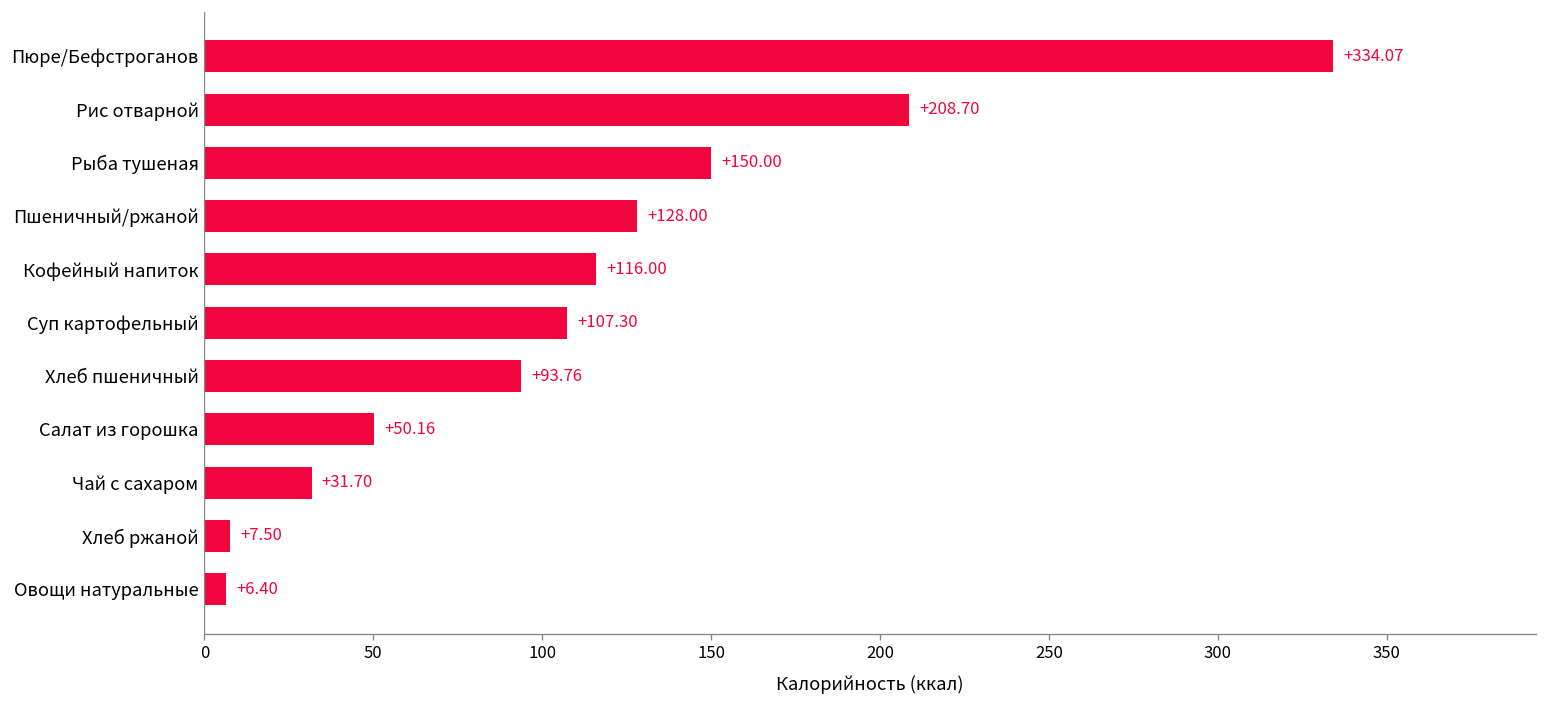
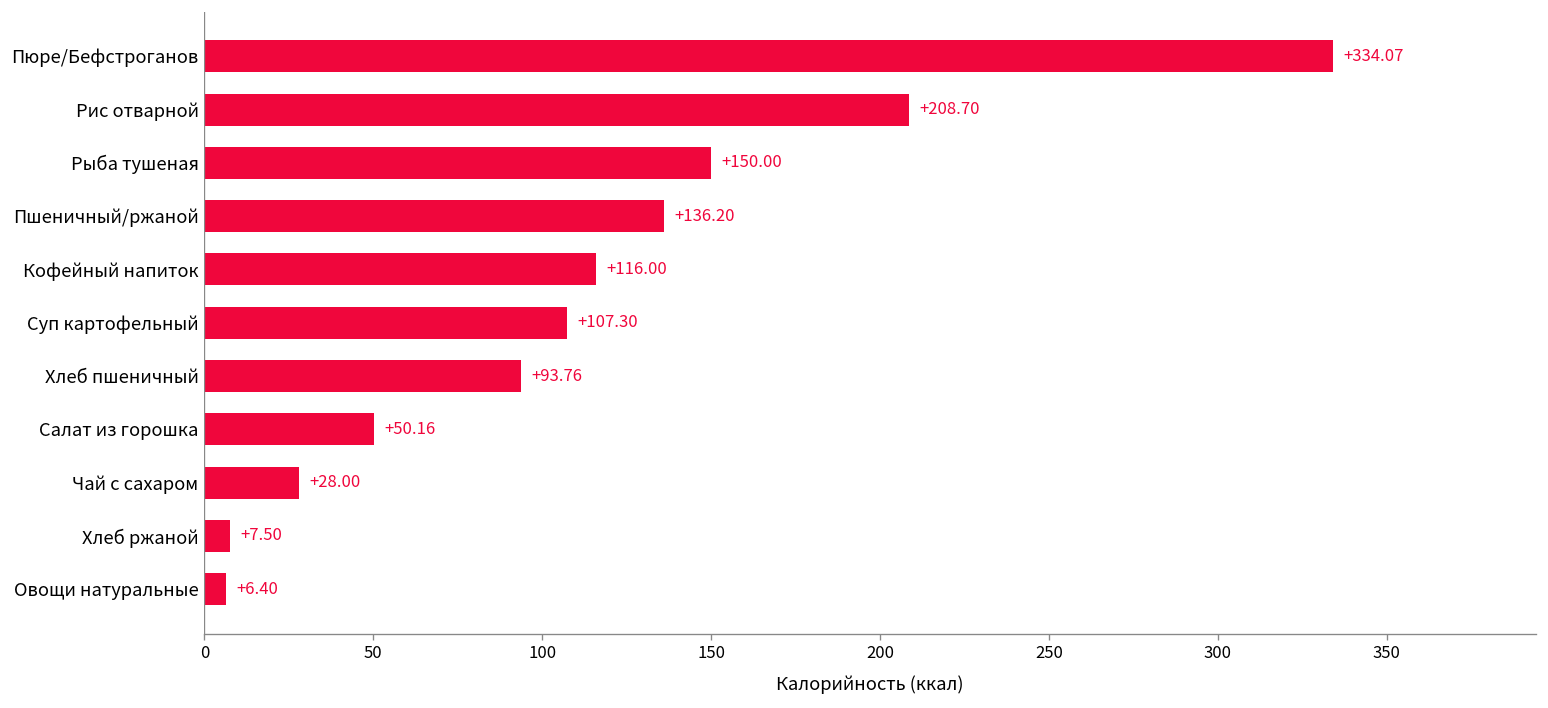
Пшеничный/ржаной: +128.00 -> +136.20
Чай с сахаром: +31.70 -> +28.00
